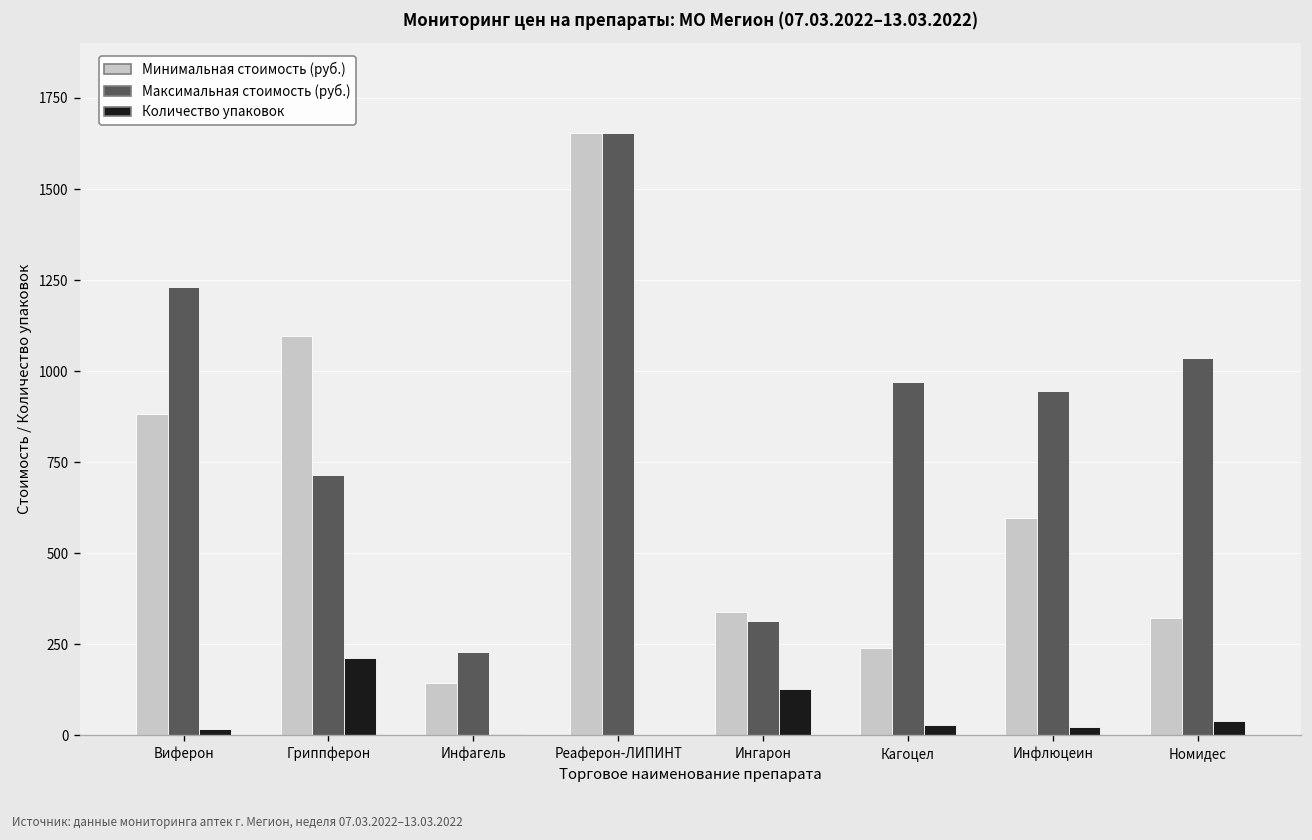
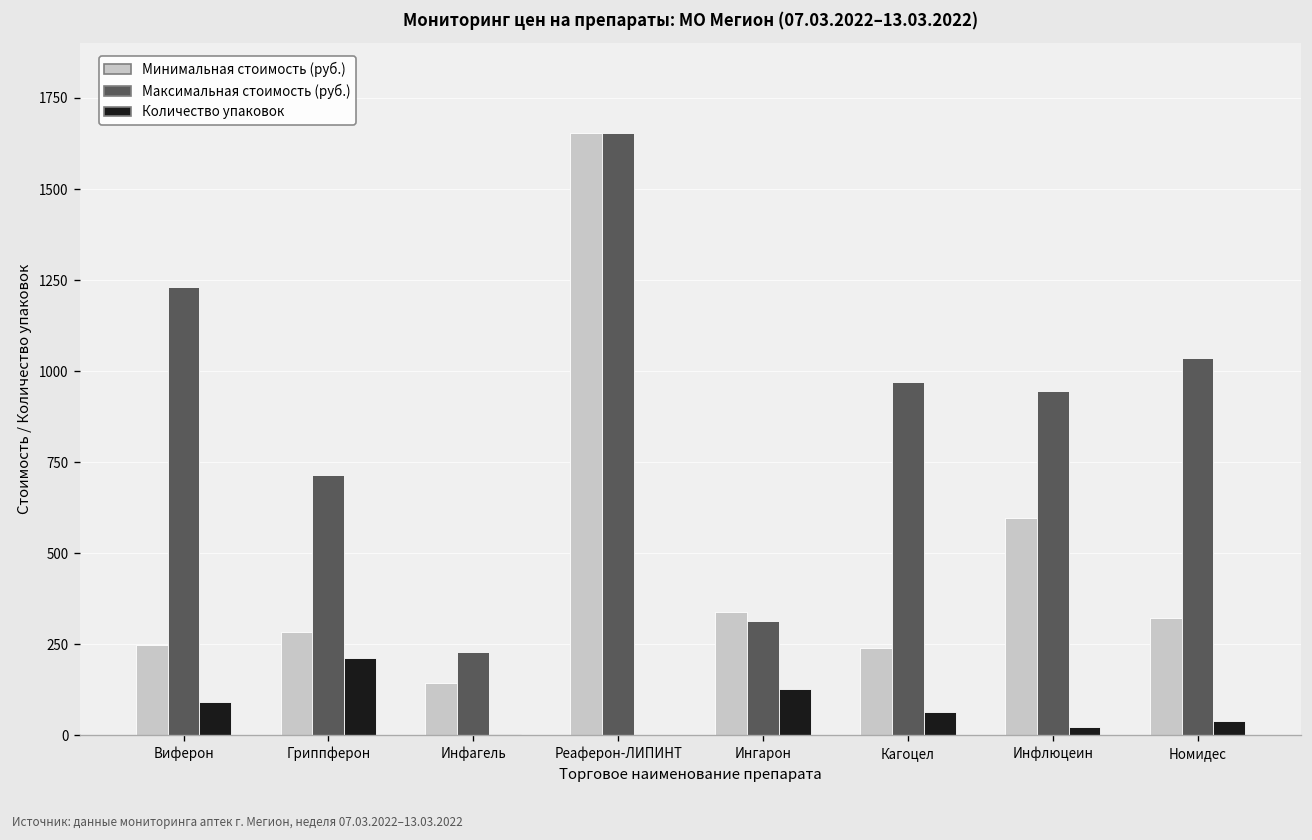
Минимальная стоимость (руб.), Виферон: 880 -> 250
Количество упаковок, Виферон: 20 -> 90
Минимальная стоимость (руб.), Гриппферон: 1100 -> 280
Количество упаковок, Кагоцел: 30 -> 60
